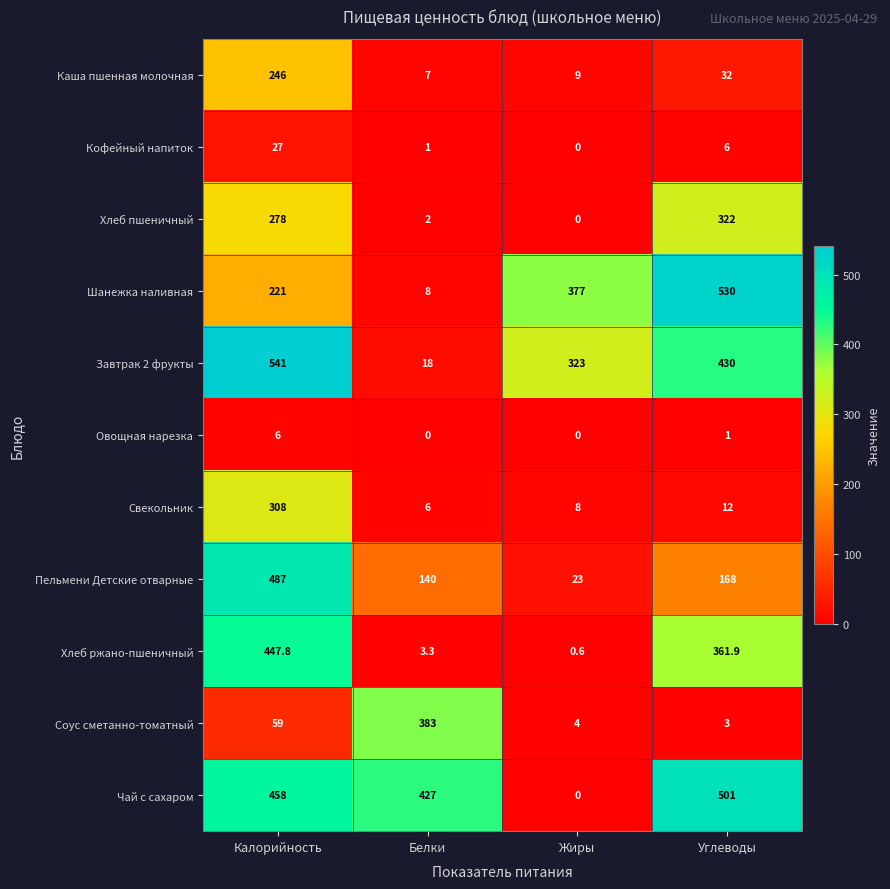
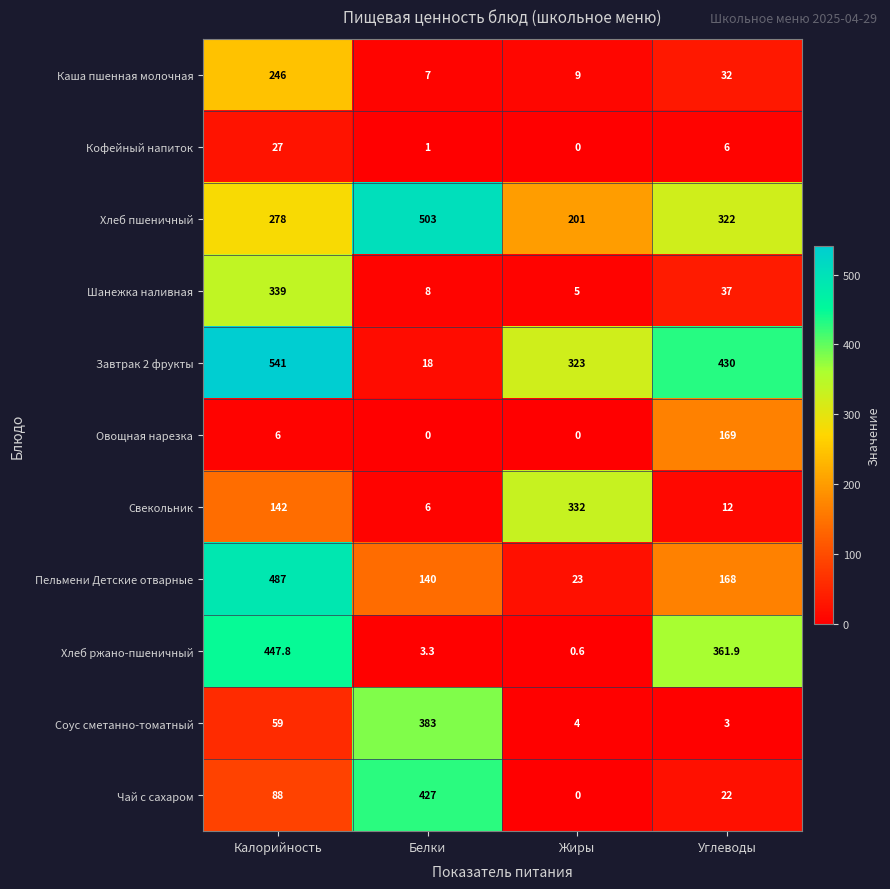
Хлеб пшеничный, Белки: 2 -> 503
Хлеб пшеничный, Жиры: 0 -> 201
Шанежка наливная, Калорийность: 221 -> 339
Шанежка наливная, Жиры: 377 -> 5
Шанежка наливная, Углеводы: 530 -> 37
Овощная нарезка, Углеводы: 1 -> 169
Свекольник, Калорийность: 308 -> 142
Свекольник, Жиры: 8 -> 332
Чай с сахаром, Калорийность: 458 -> 88
Чай с сахаром, Углеводы: 501 -> 22
